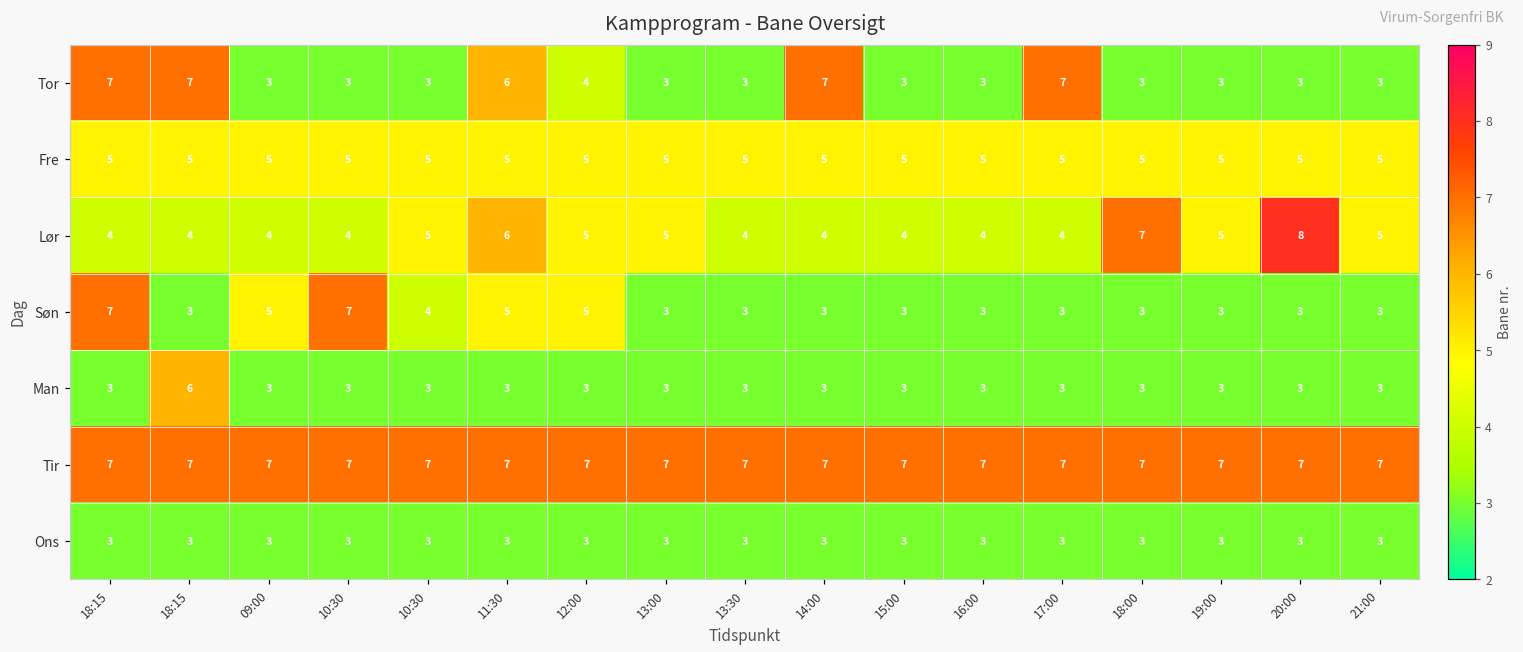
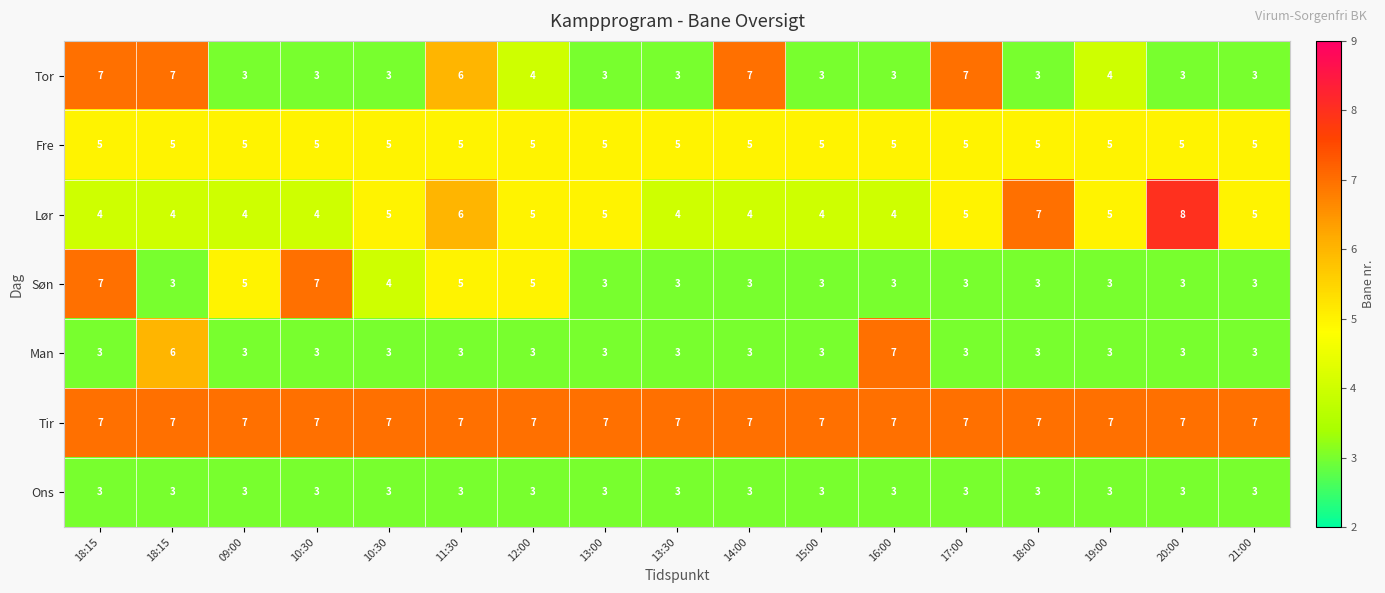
Tor, 19:00: 3 -> 4
Lør, 17:00: 4 -> 5
Man, 16:00: 3 -> 7
